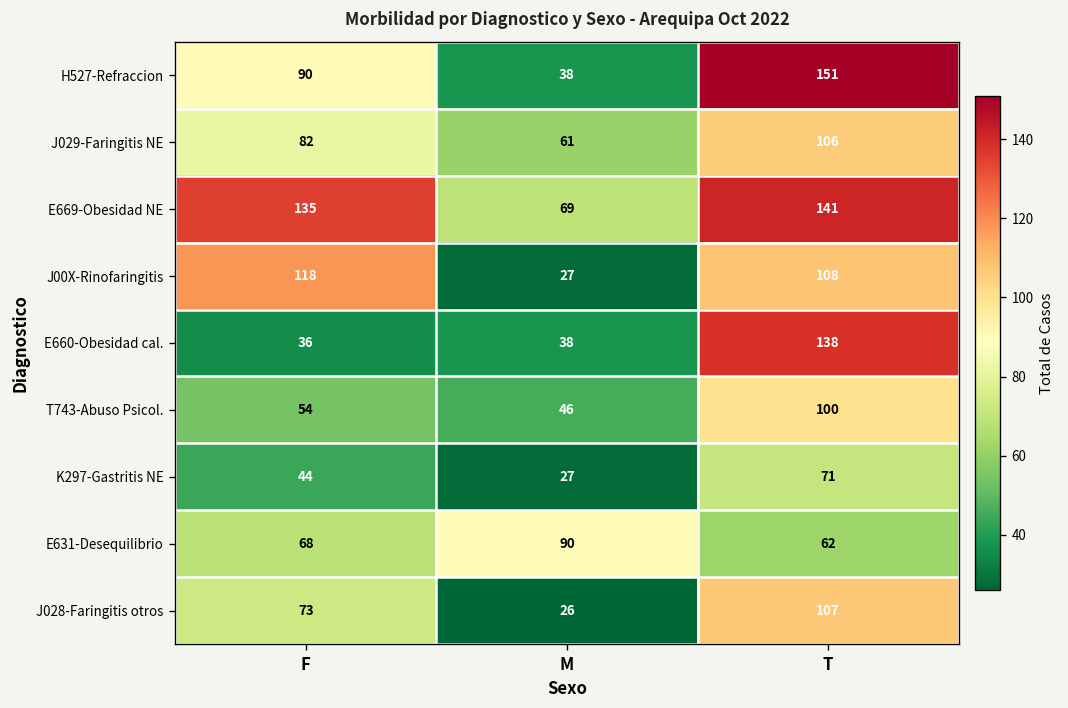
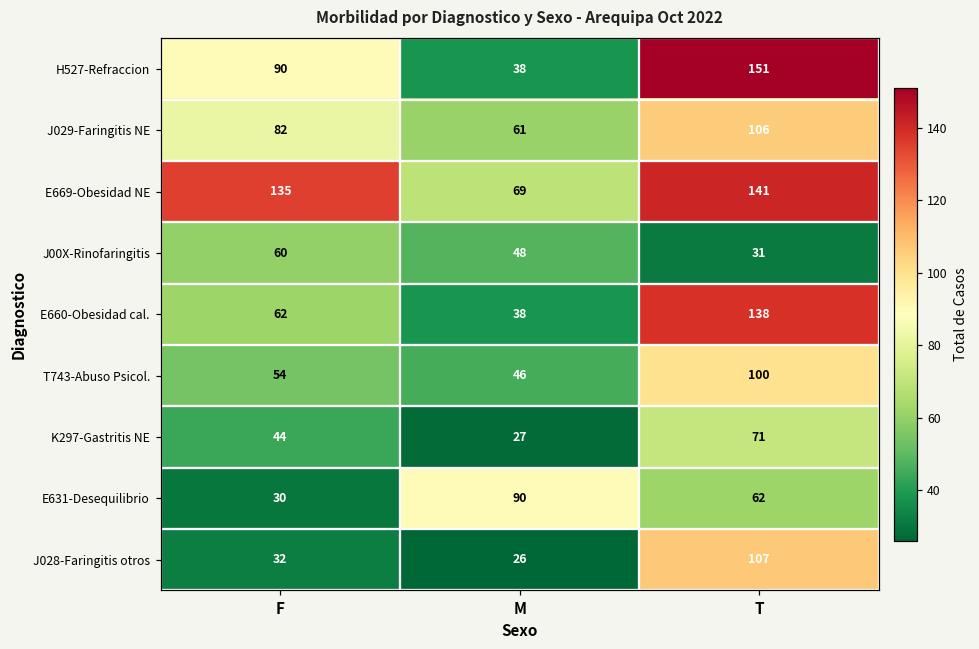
J00X-Rinofaringitis, F: 118 -> 60
J00X-Rinofaringitis, M: 27 -> 48
J00X-Rinofaringitis, T: 108 -> 31
E660-Obesidad cal., F: 36 -> 62
E631-Desequilibrio, F: 68 -> 30
J028-Faringitis otros, F: 73 -> 32
